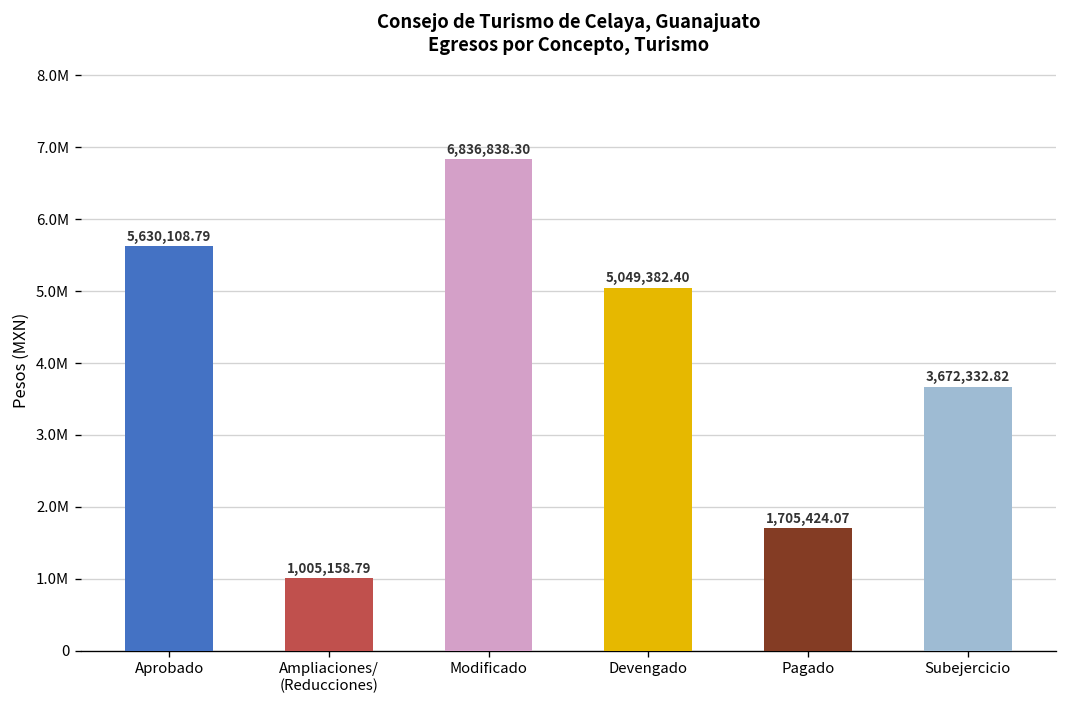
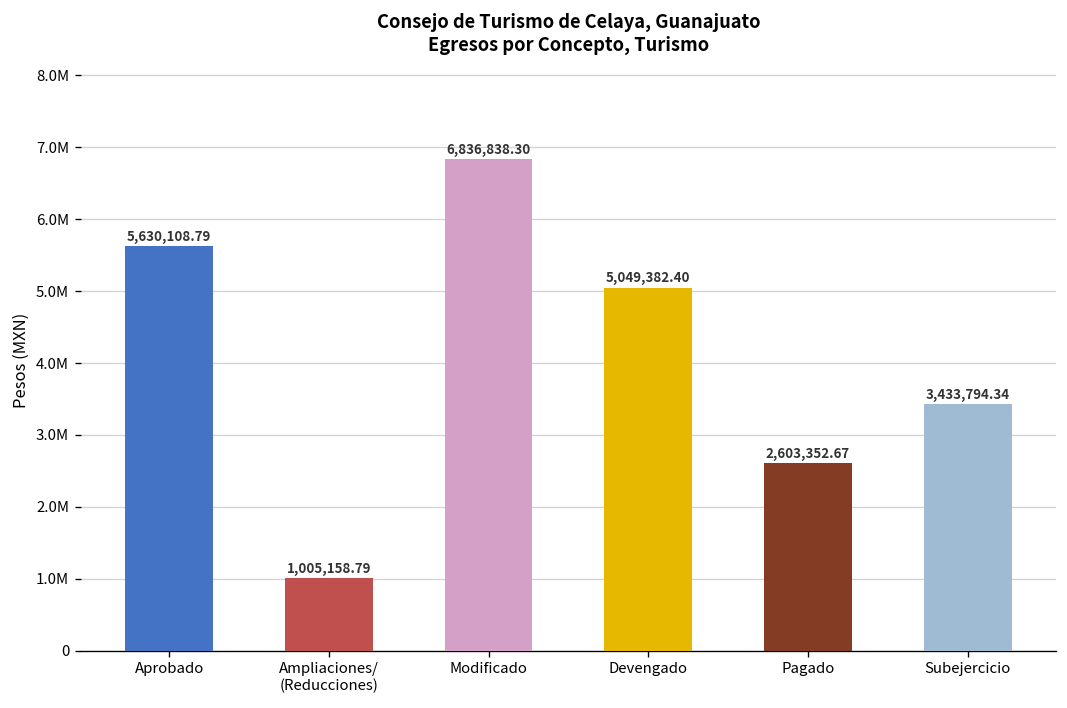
Pagado: 1,705,424.07 -> 2,603,352.67
Subejercicio: 3,672,332.82 -> 3,433,794.34
